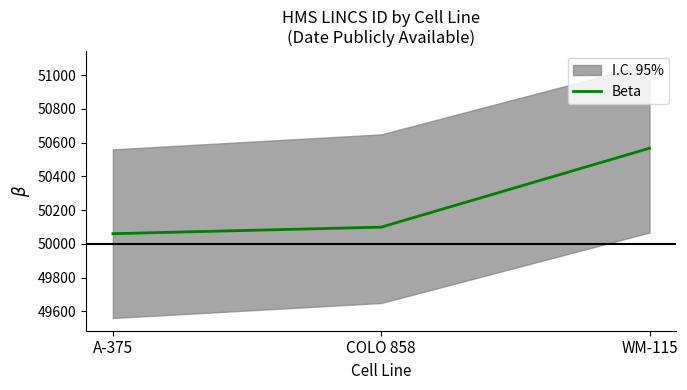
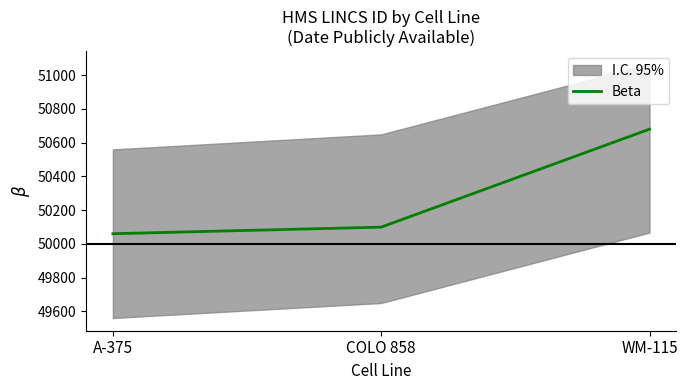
Beta, WM-115: 50570 -> 50680
